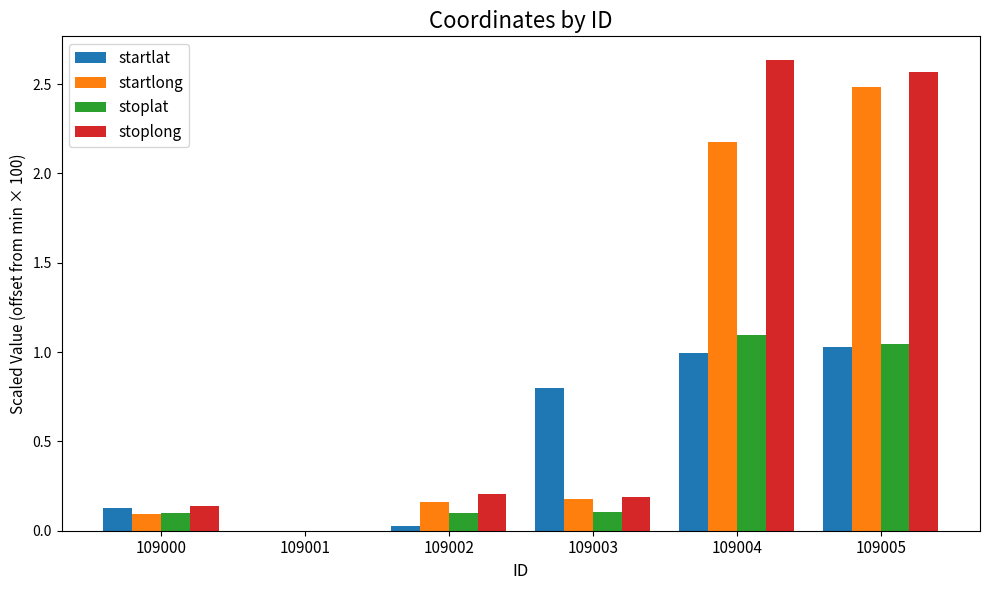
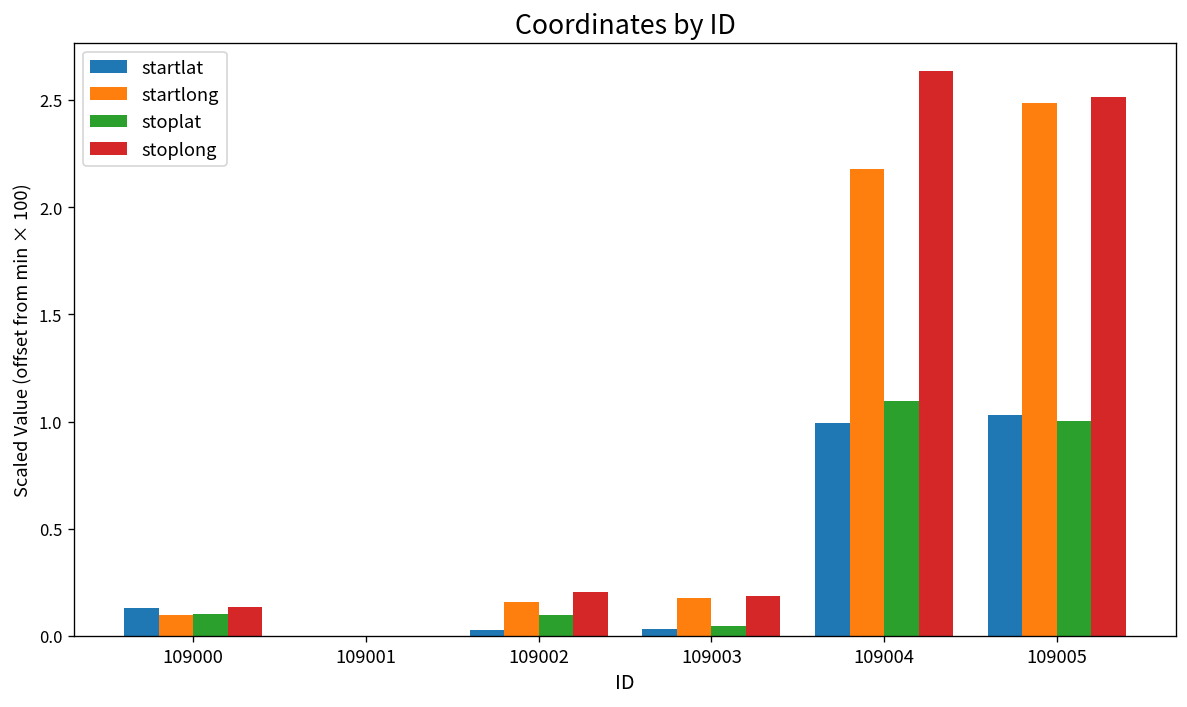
startlat, 109003: 0.80 -> 0.03
stoplat, 109003: 0.10 -> 0.04
stoplat, 109005: 1.05 -> 1.00
stoplong, 109005: 2.57 -> 2.51
